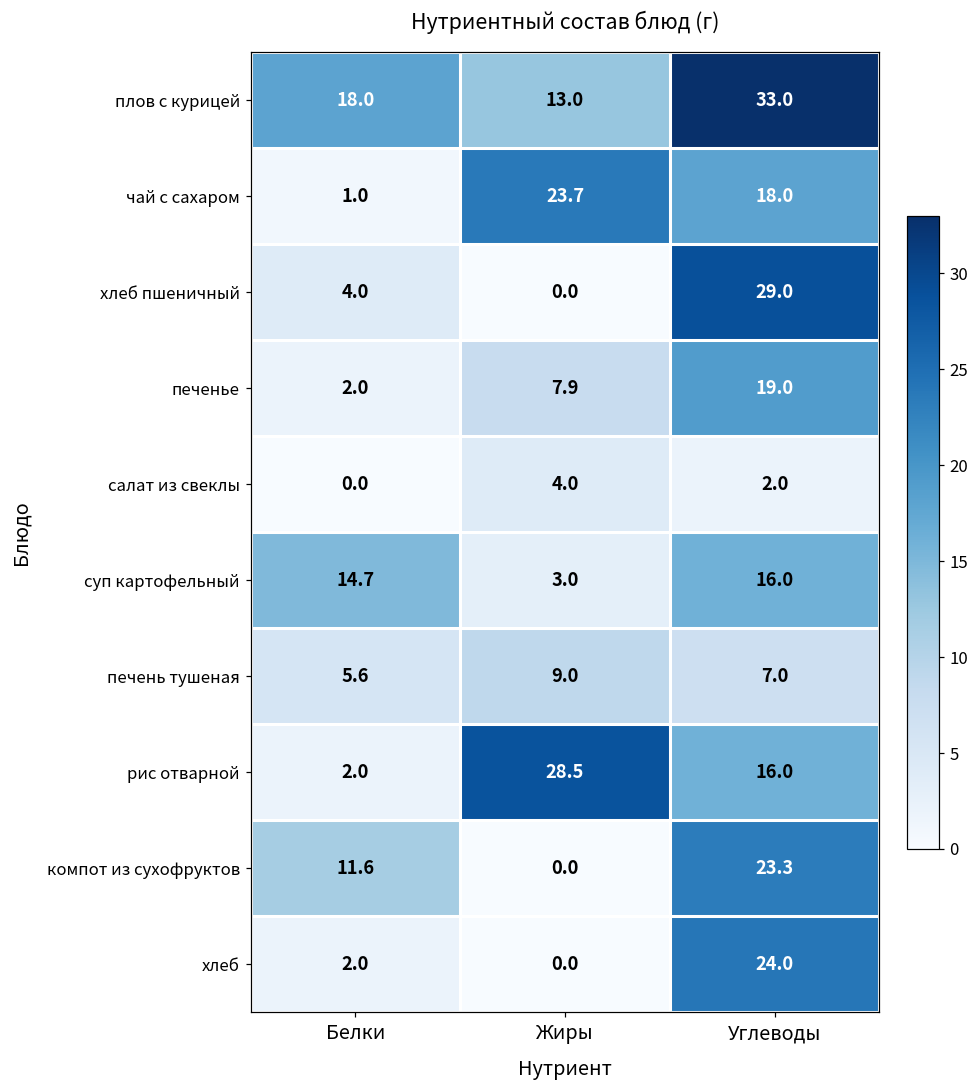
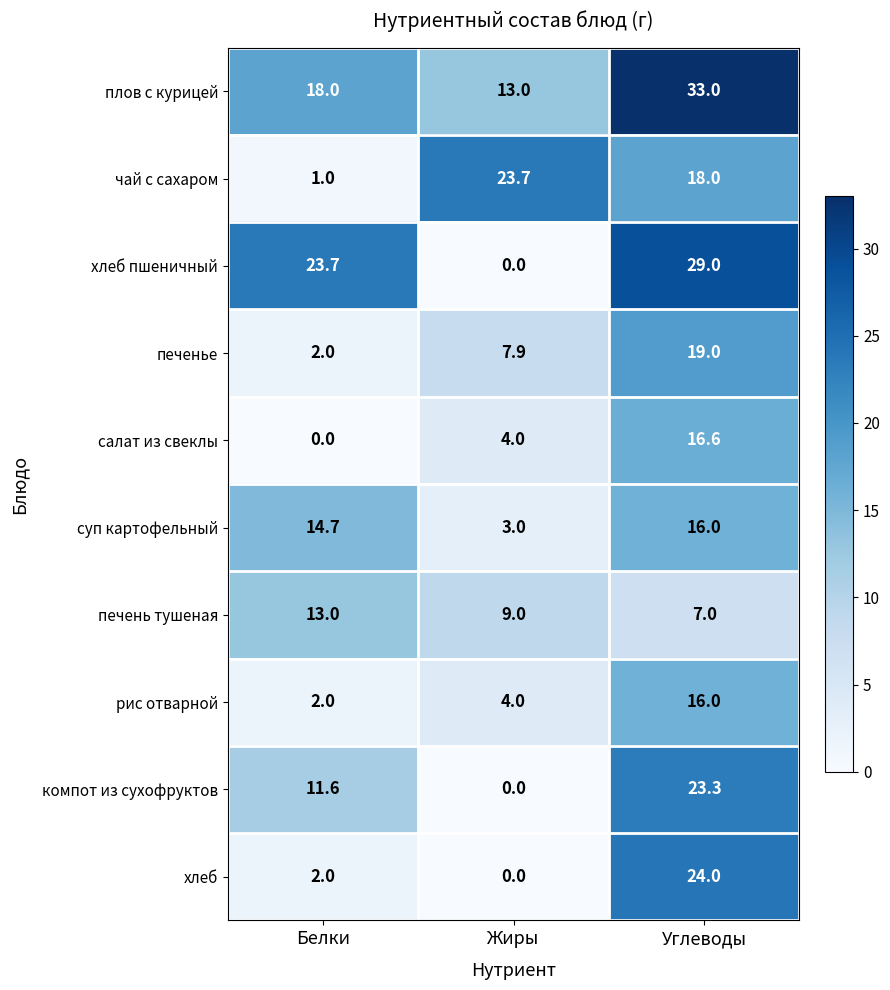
хлеб пшеничный, Белки: 4.0 -> 23.7
салат из свеклы, Углеводы: 2.0 -> 16.6
печень тушеная, Белки: 5.6 -> 13.0
рис отварной, Жиры: 28.5 -> 4.0
